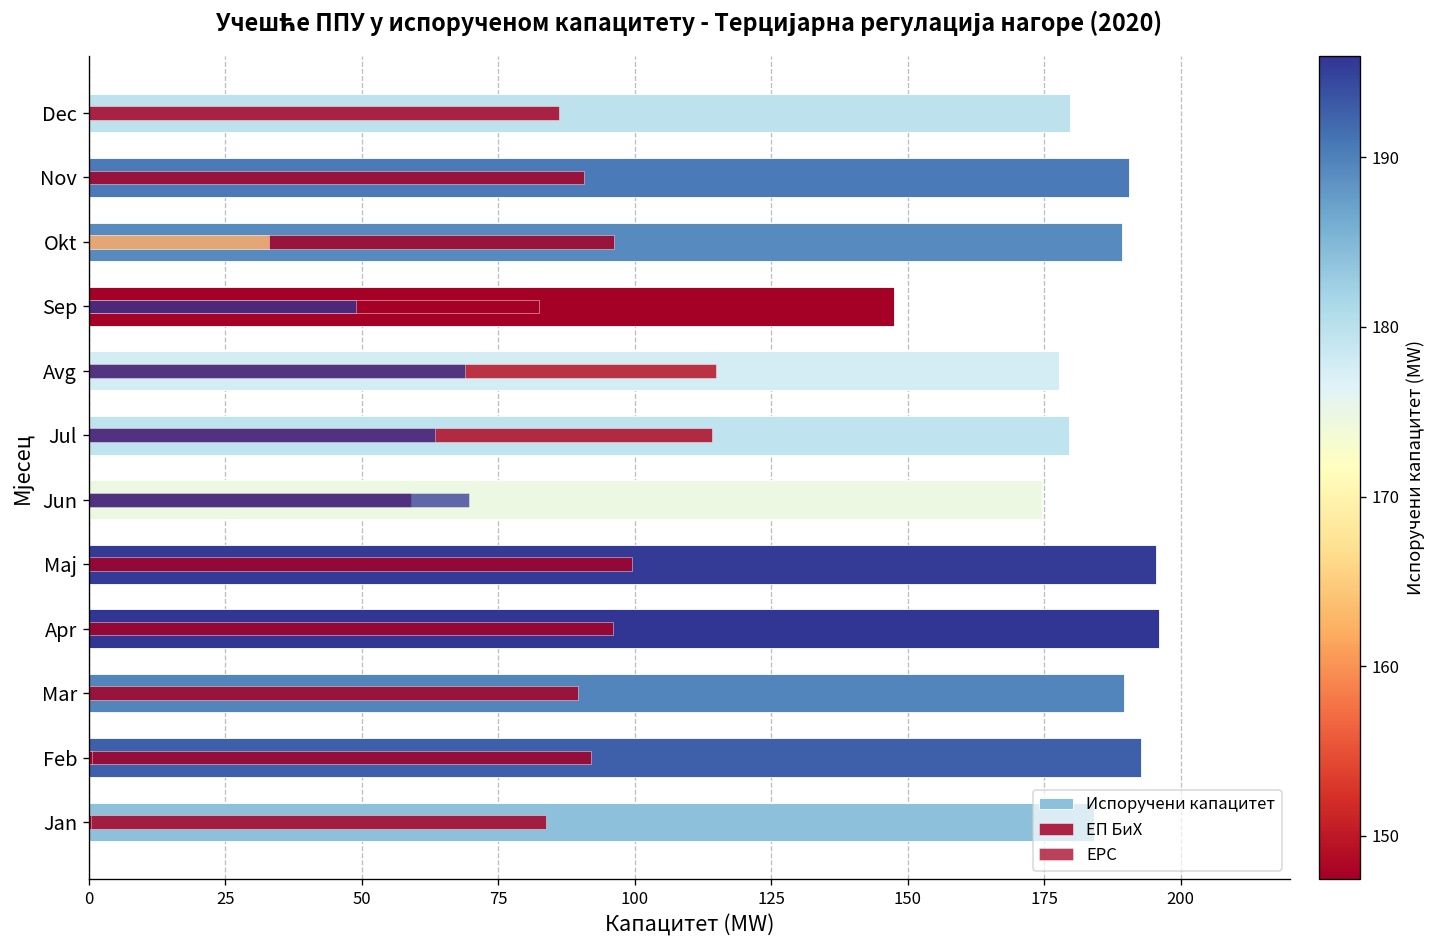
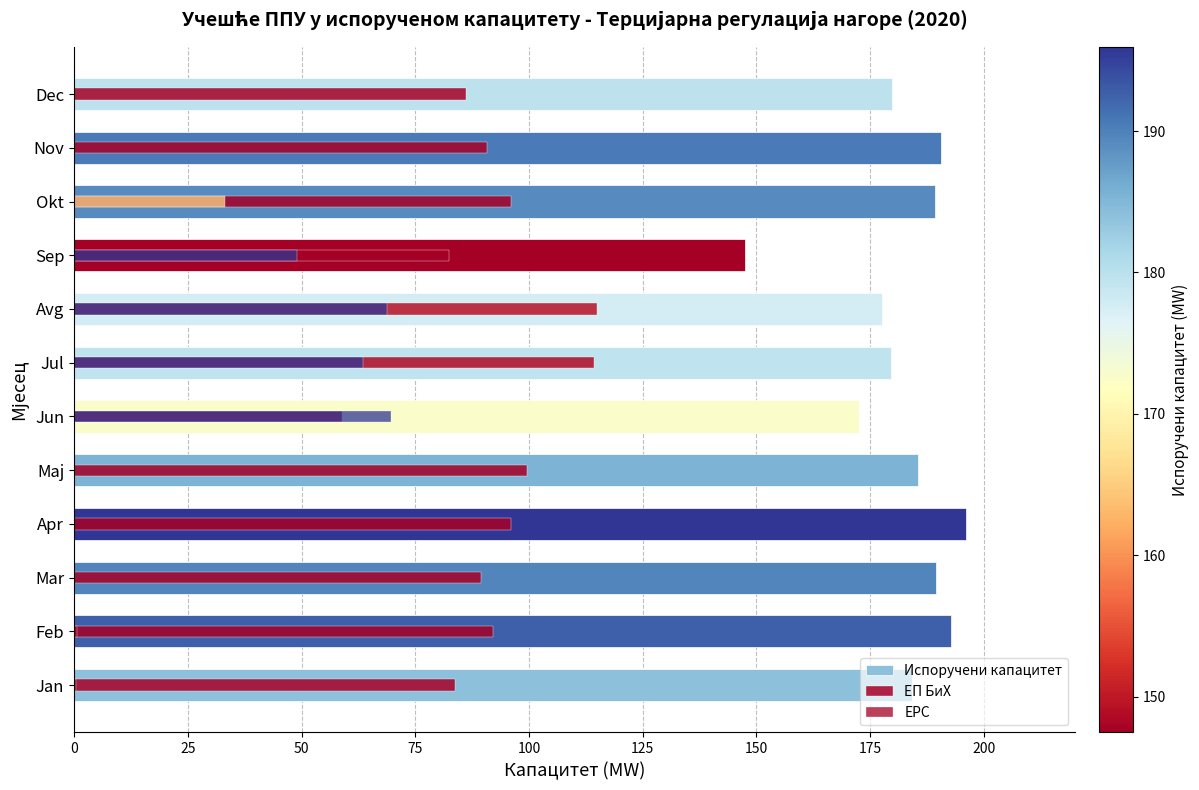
Испоручени капацитет, Jun: 175 -> 173
Испоручени капацитет, Maj: 195 -> 185
